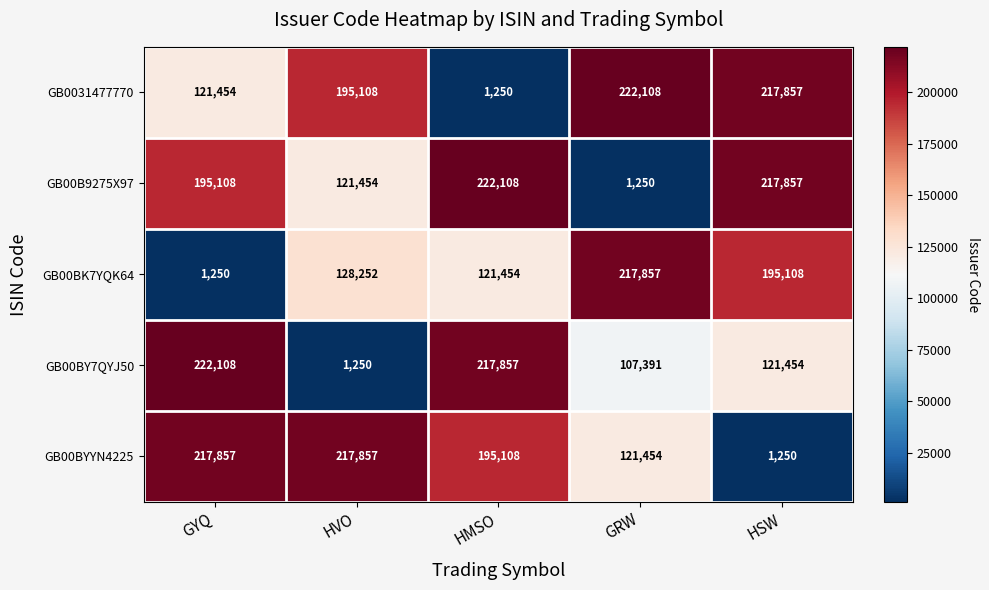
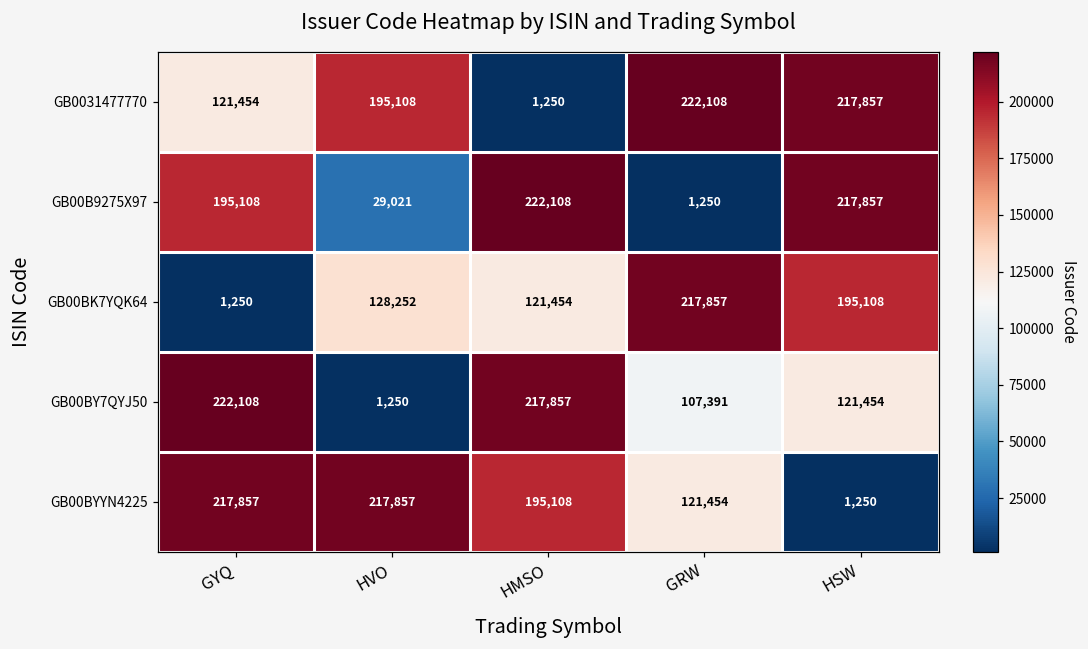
GB00B9275X97, HVO: 121,454 -> 29,021
